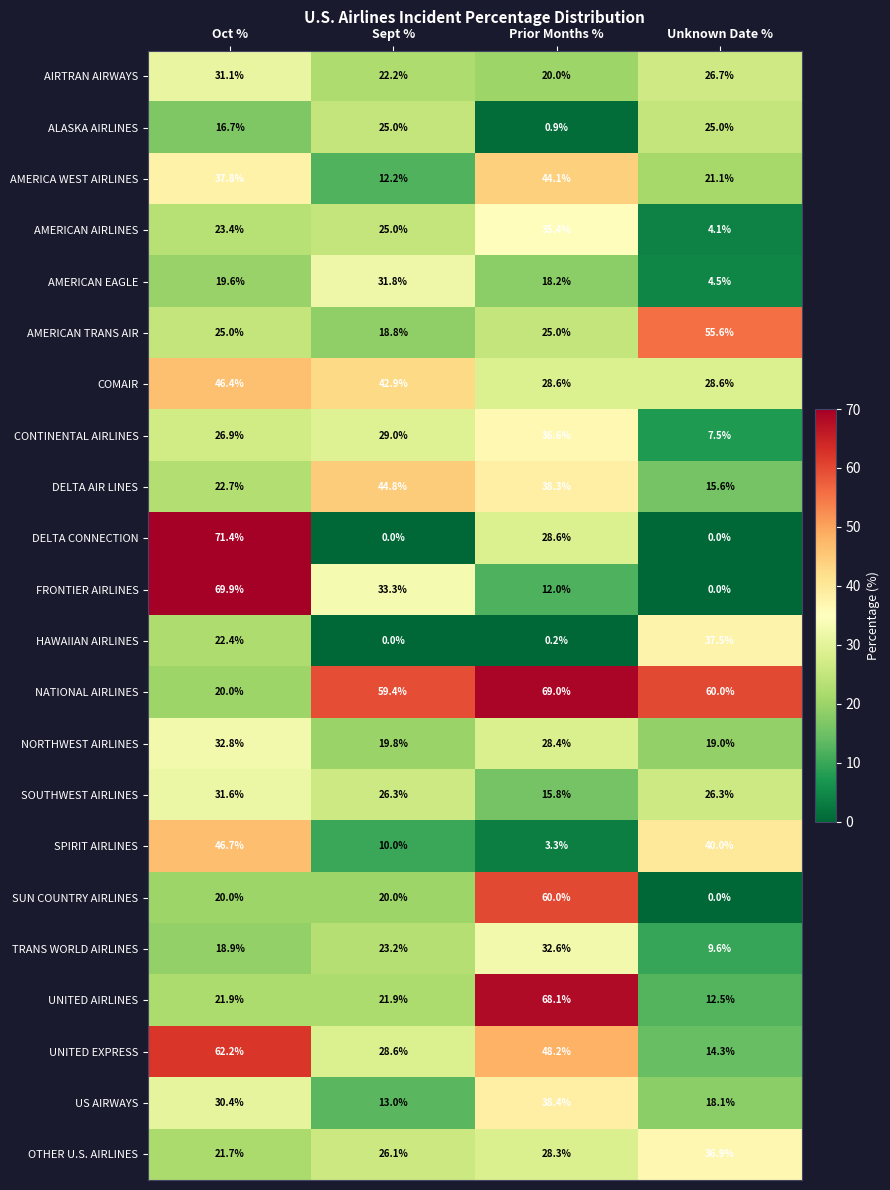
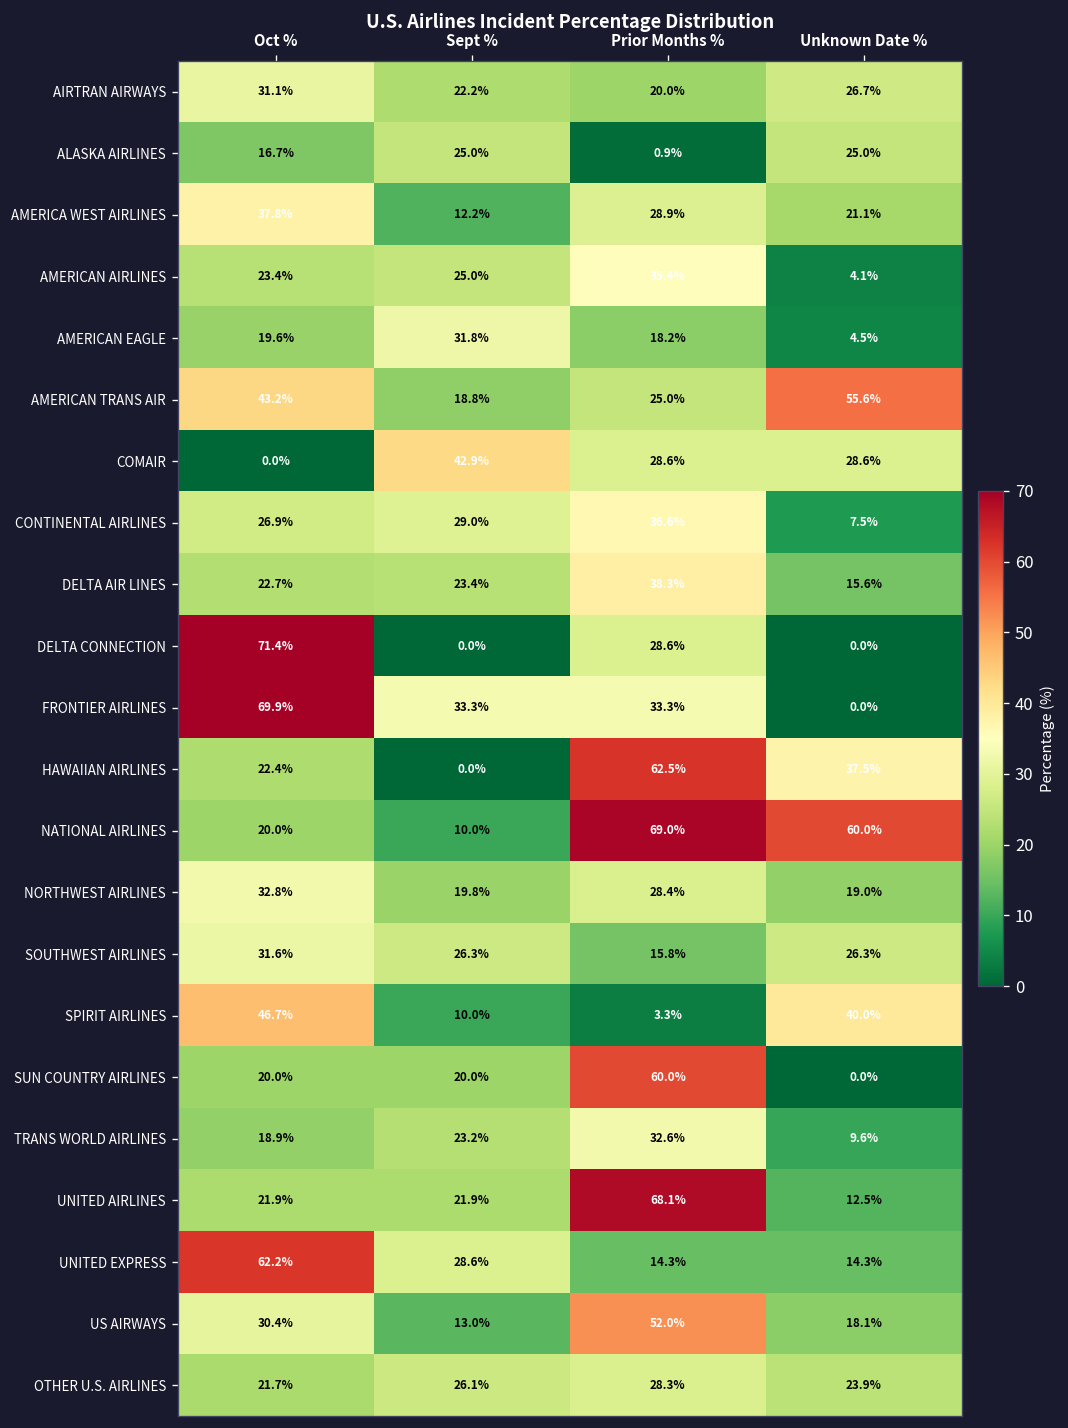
AMERICA WEST AIRLINES, Prior Months %: 44.1% -> 28.9%
AMERICAN TRANS AIR, Oct %: 25.0% -> 43.2%
COMAIR, Oct %: 46.4% -> 0.0%
DELTA AIR LINES, Sept %: 44.8% -> 23.4%
FRONTIER AIRLINES, Prior Months %: 12.0% -> 33.3%
HAWAIIAN AIRLINES, Prior Months %: 0.2% -> 62.5%
NATIONAL AIRLINES, Sept %: 59.4% -> 10.0%
UNITED EXPRESS, Prior Months %: 48.2% -> 14.3%
US AIRWAYS, Prior Months %: 38.4% -> 52.0%
OTHER U.S. AIRLINES, Unknown Date %: 36.9% -> 23.9%
